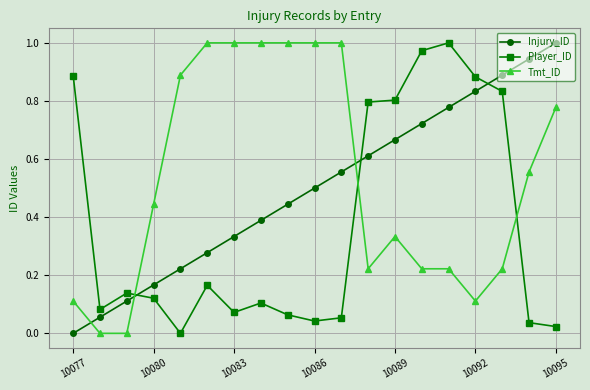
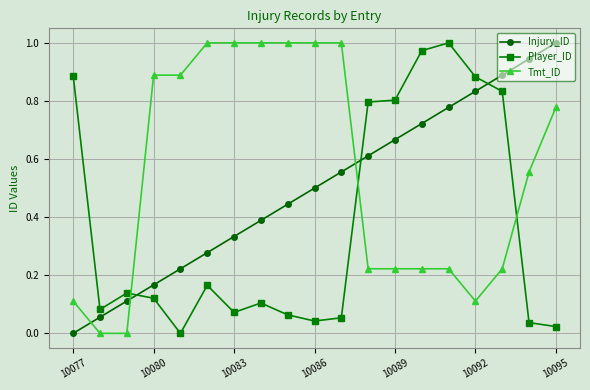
Tmt_ID, 10080: 0.44 -> 0.89
Tmt_ID, 10089: 0.33 -> 0.22
